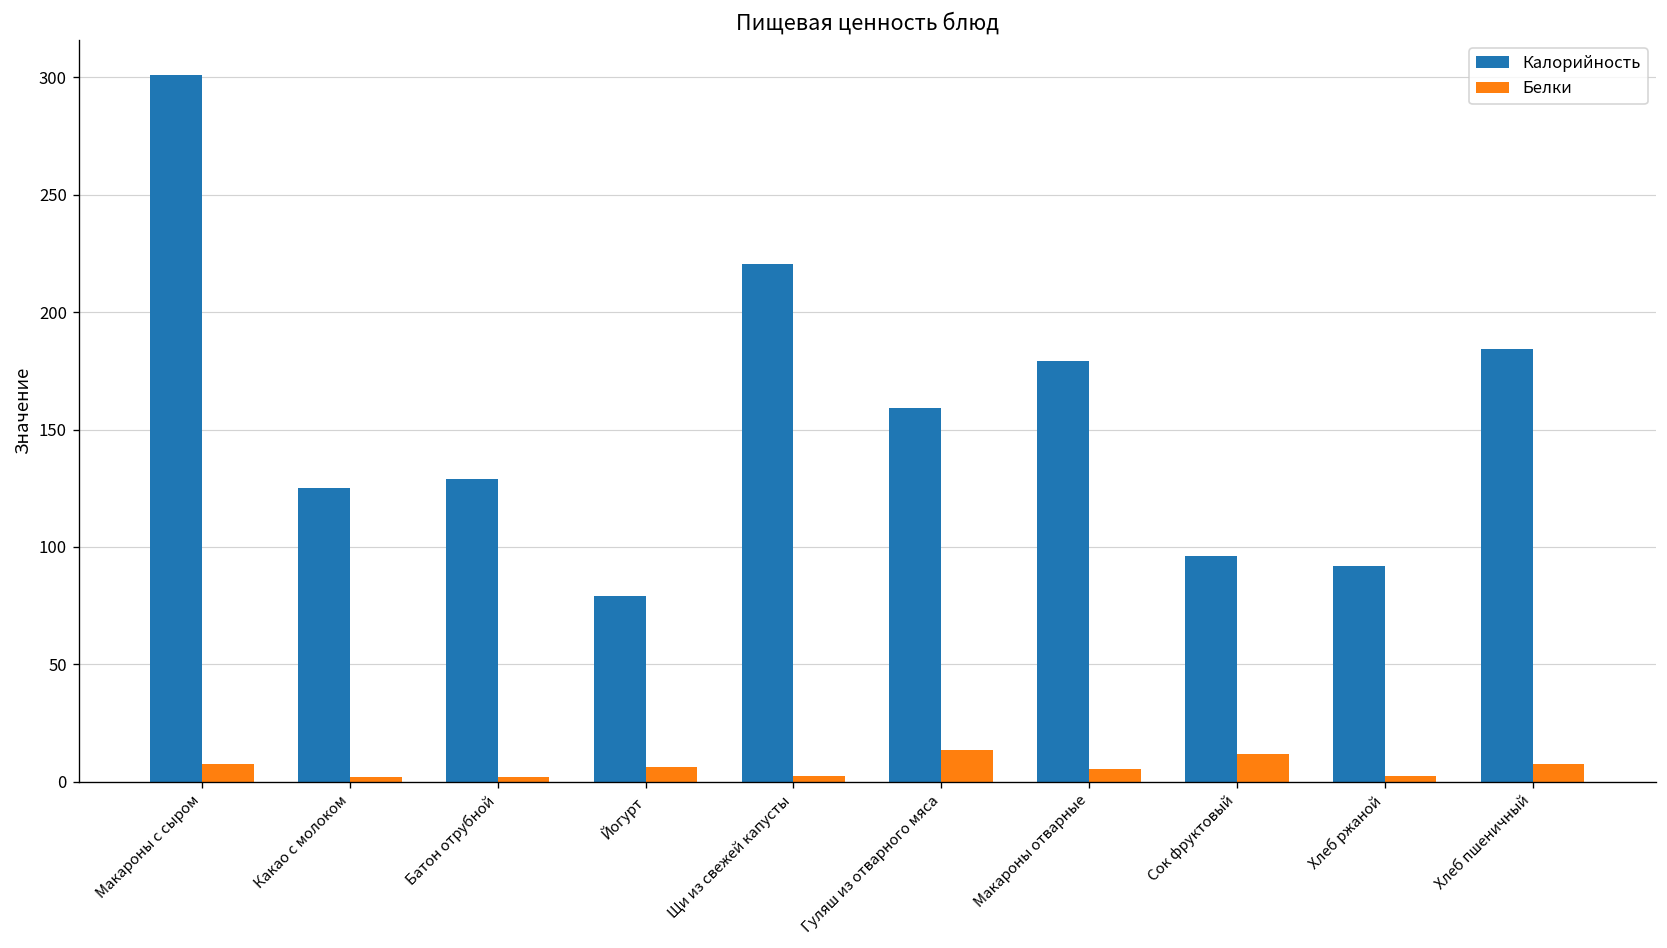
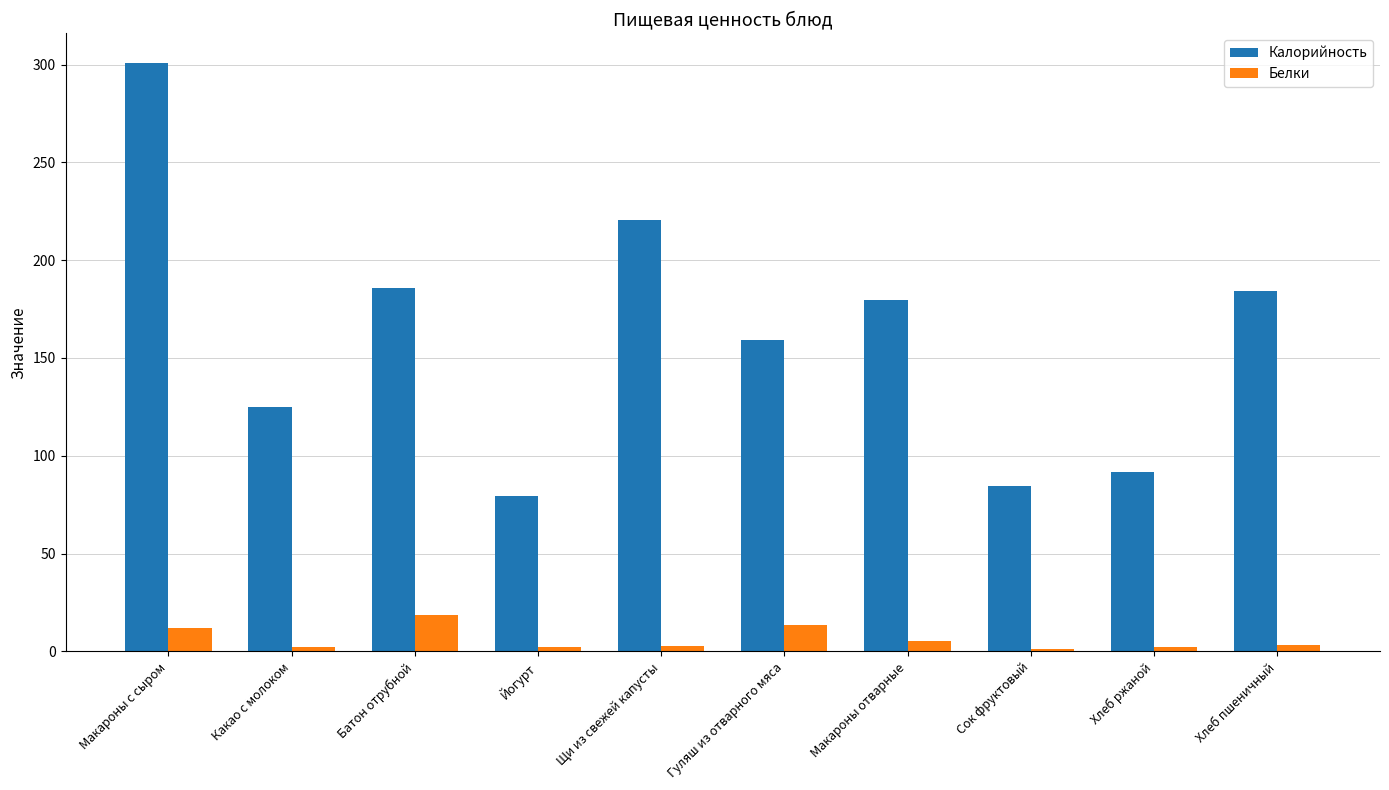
Белки, Макароны с сыром: 8 -> 12
Калорийность, Батон отрубной: 129 -> 186
Белки, Батон отрубной: 2 -> 18
Белки, Йогурт: 6 -> 2
Калорийность, Сок фруктовый: 96 -> 85
Белки, Сок фруктовый: 12 -> 1
Белки, Хлеб пшеничный: 8 -> 3
